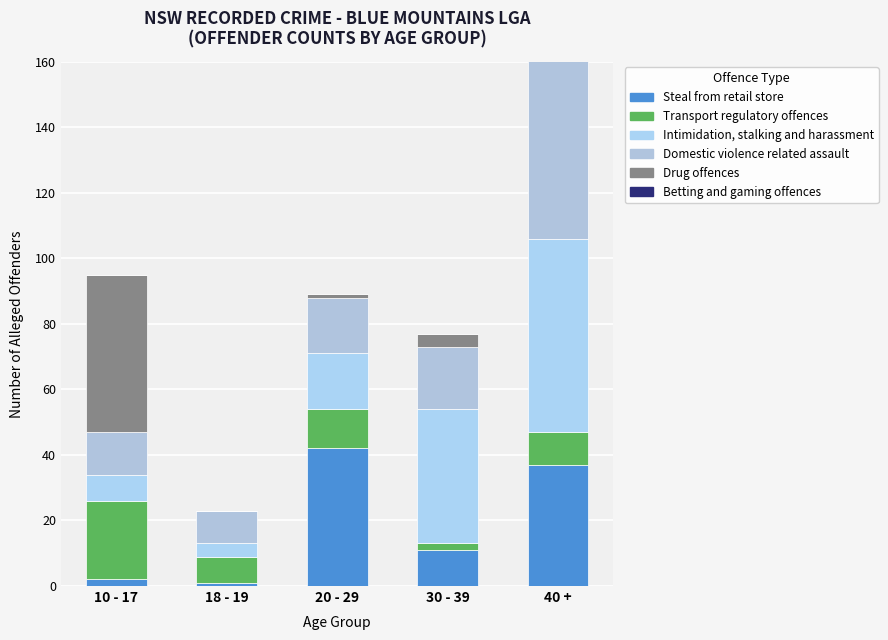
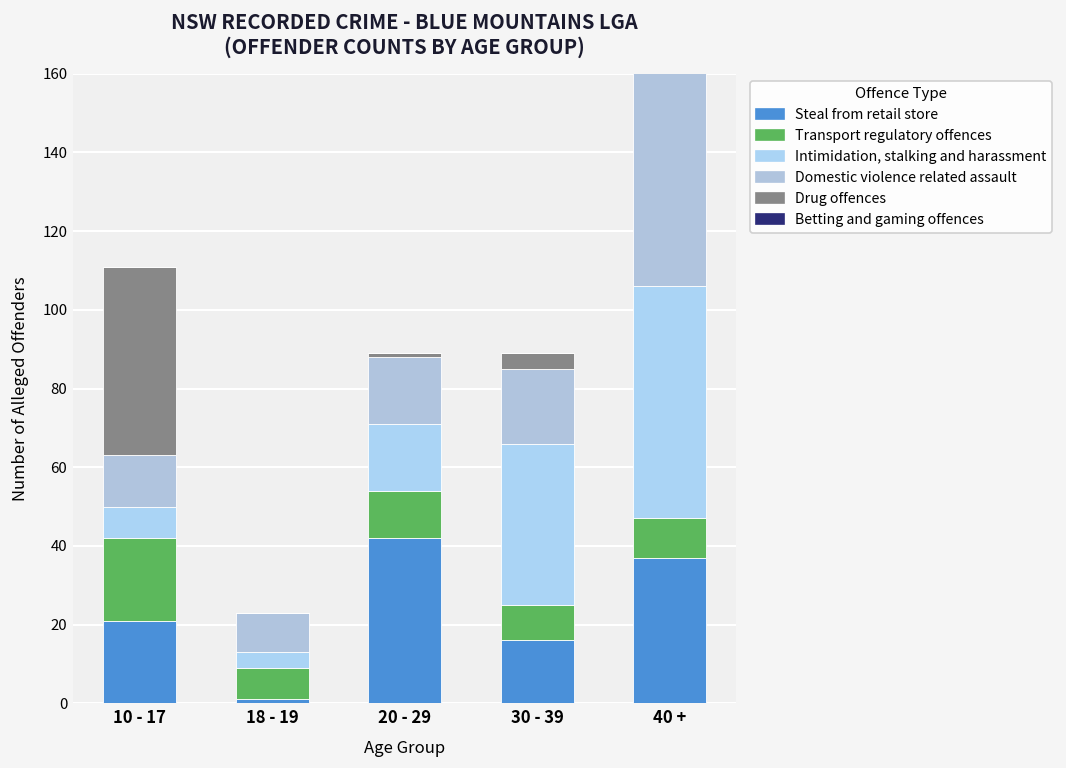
Steal from retail store, 10 - 17: 2 -> 21
Transport regulatory offences, 10 - 17: 24 -> 21
Steal from retail store, 30 - 39: 11 -> 16
Transport regulatory offences, 30 - 39: 2 -> 9
